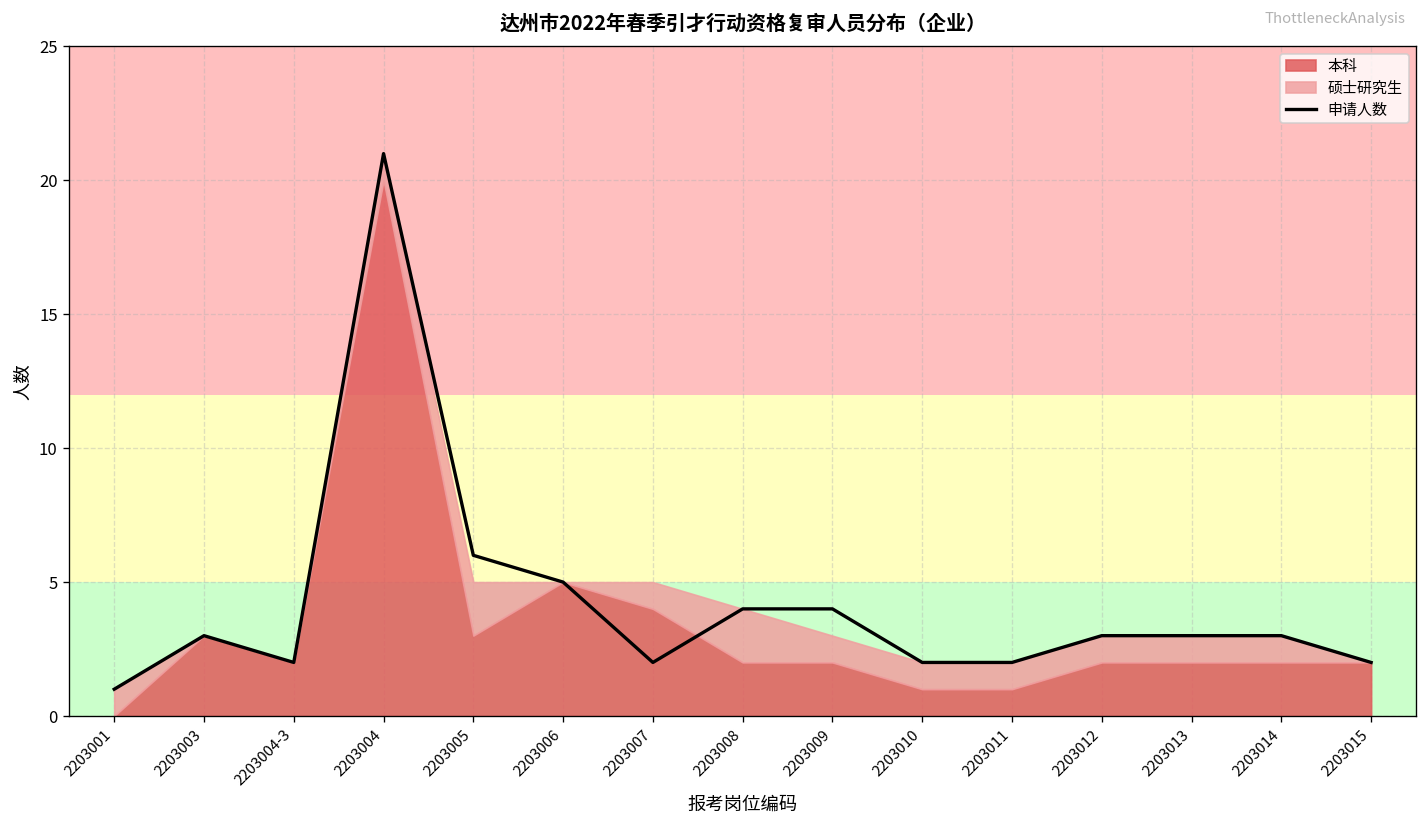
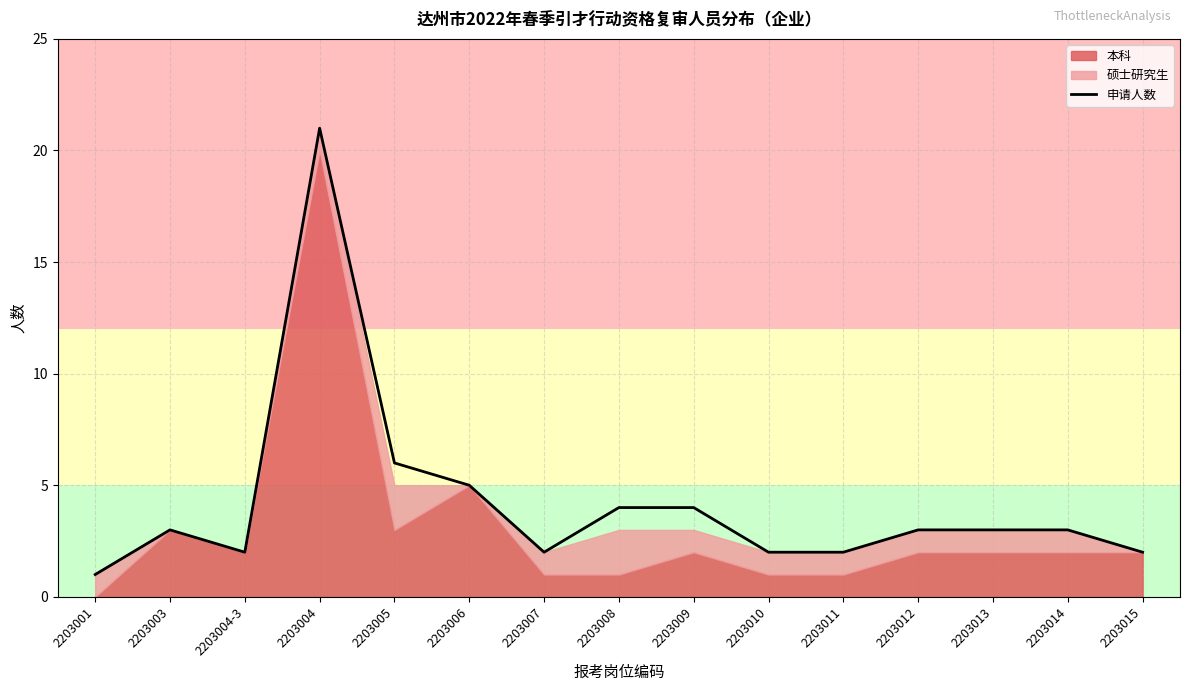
本科, 2203007: 4 -> 1
本科, 2203008: 2 -> 1
